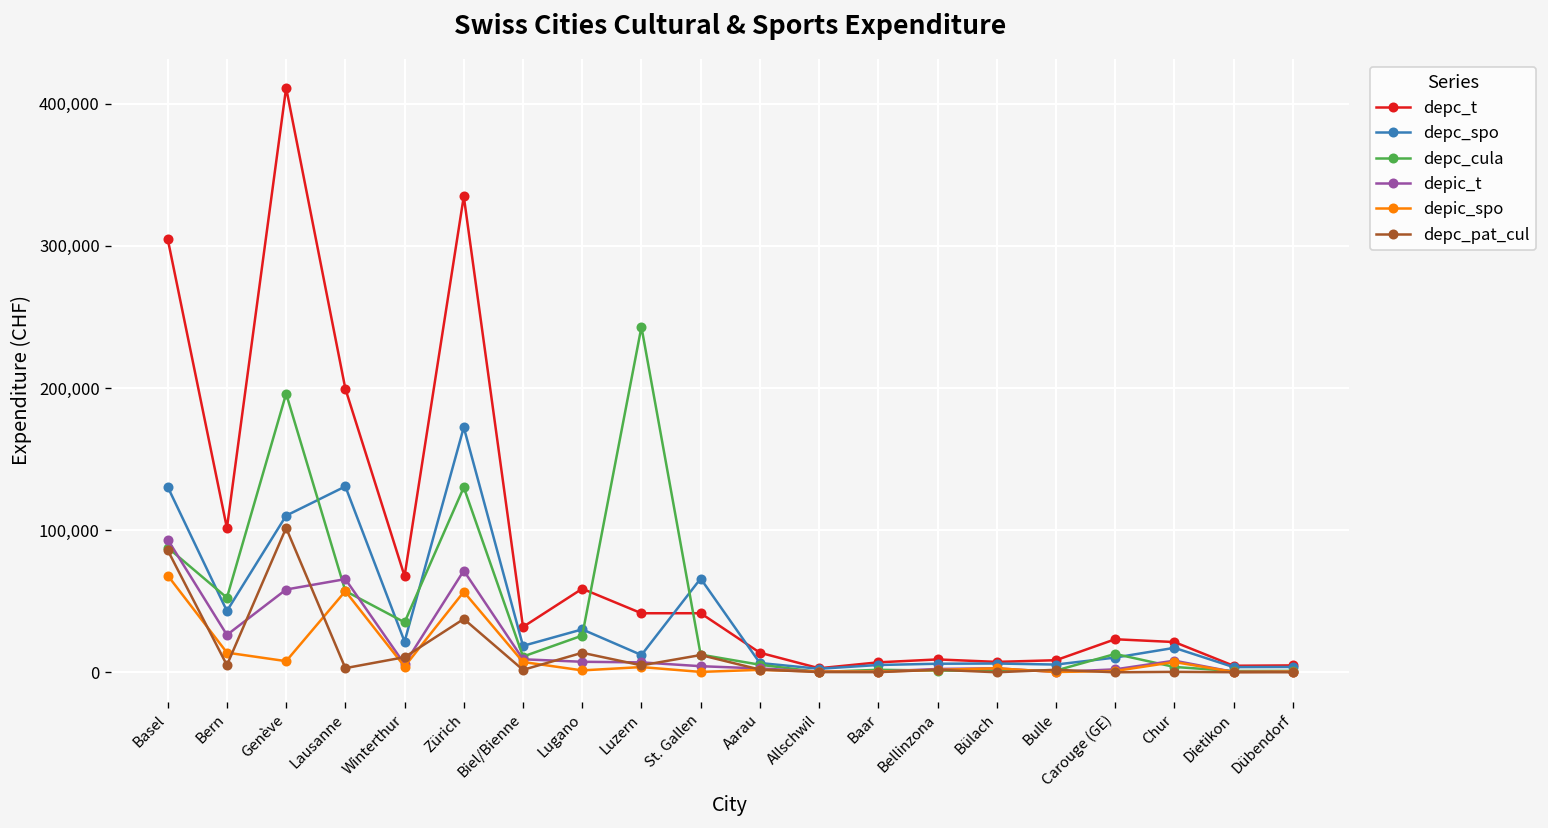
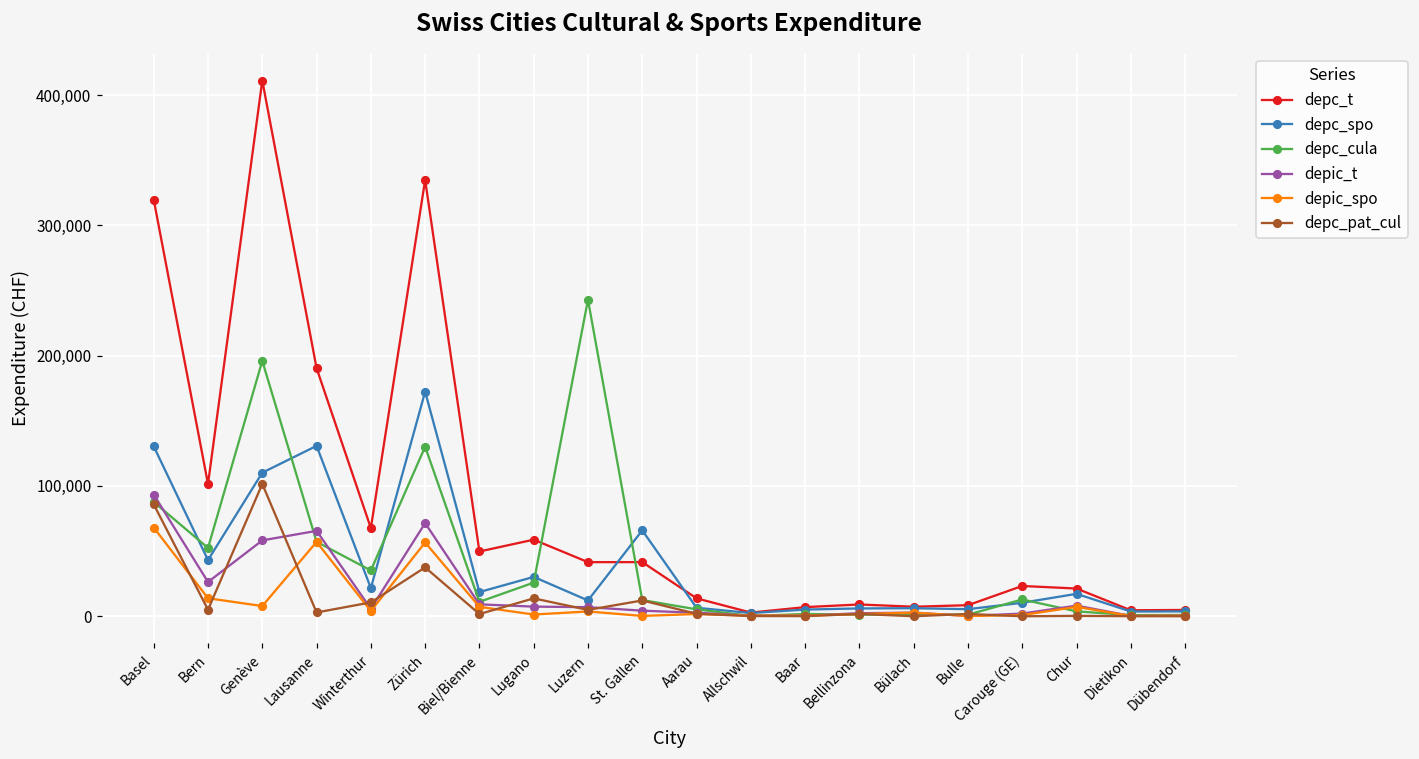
depc_t, Basel: 305,000 -> 320,000
depc_t, Lausanne: 199,000 -> 190,000
depc_t, Biel/Bienne: 32,000 -> 50,000
